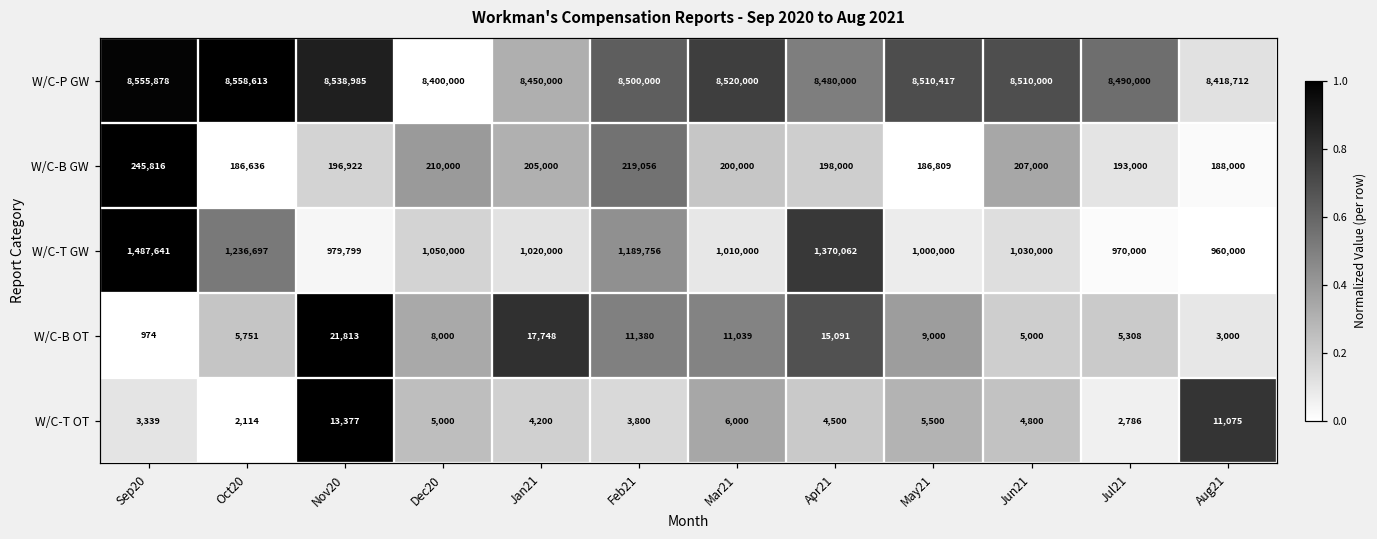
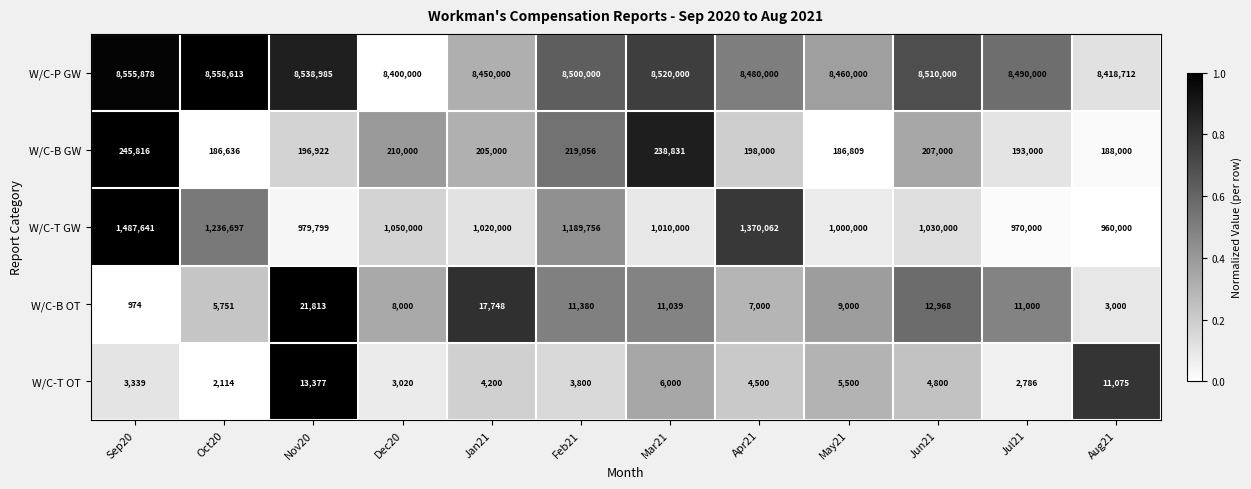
W/C-P GW, May21: 8,510,417 -> 8,460,000
W/C-B GW, Mar21: 200,000 -> 238,831
W/C-B OT, Apr21: 15,091 -> 7,000
W/C-B OT, Jun21: 5,000 -> 12,968
W/C-B OT, Jul21: 5,308 -> 11,000
W/C-T OT, Dec20: 5,000 -> 3,020
